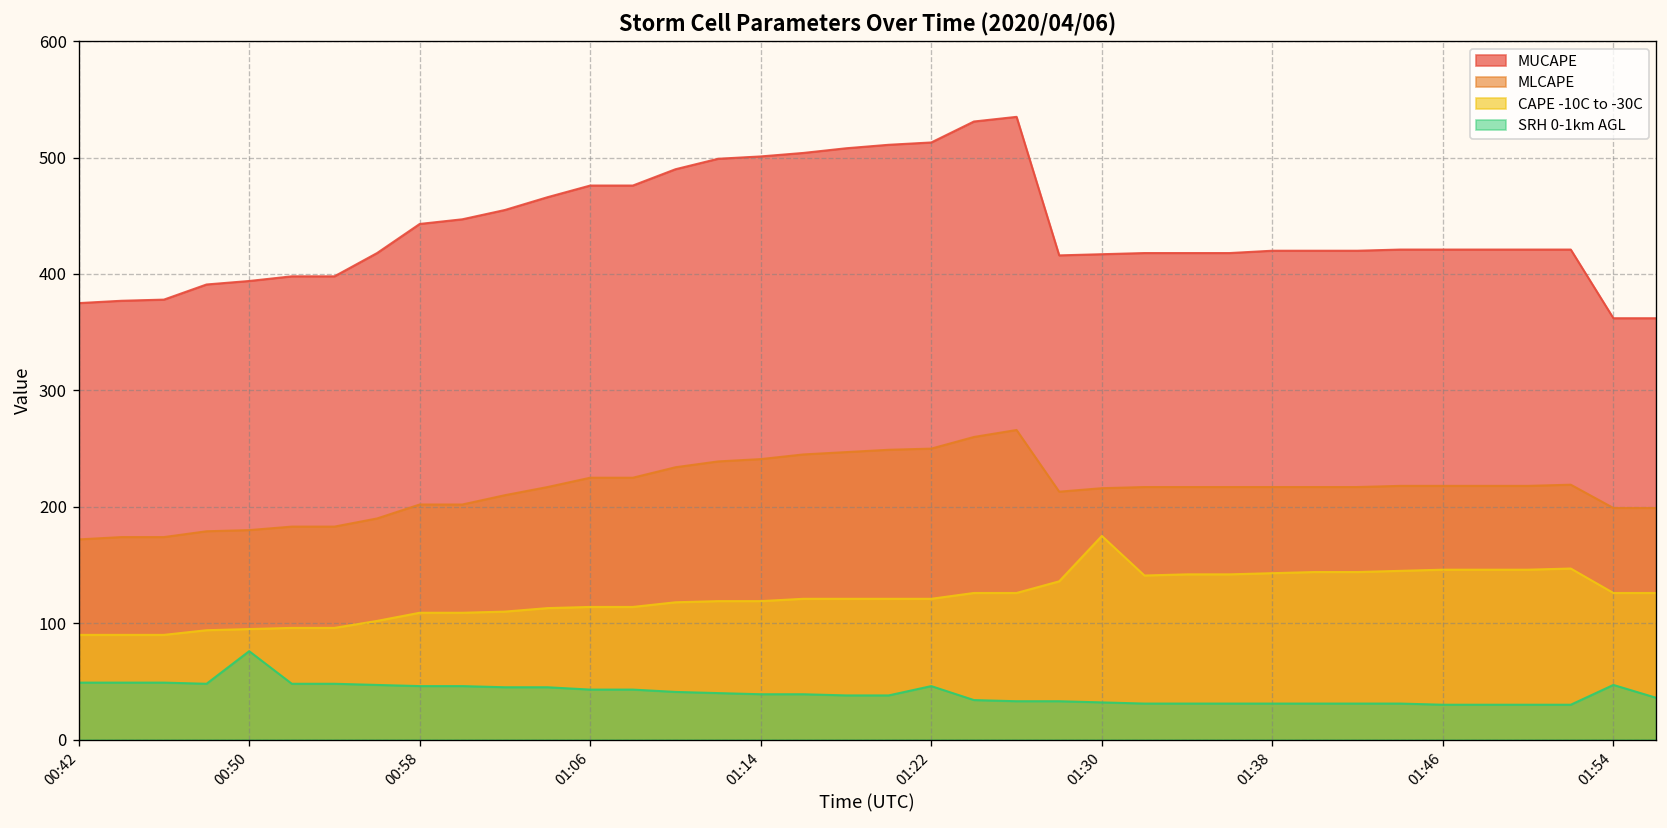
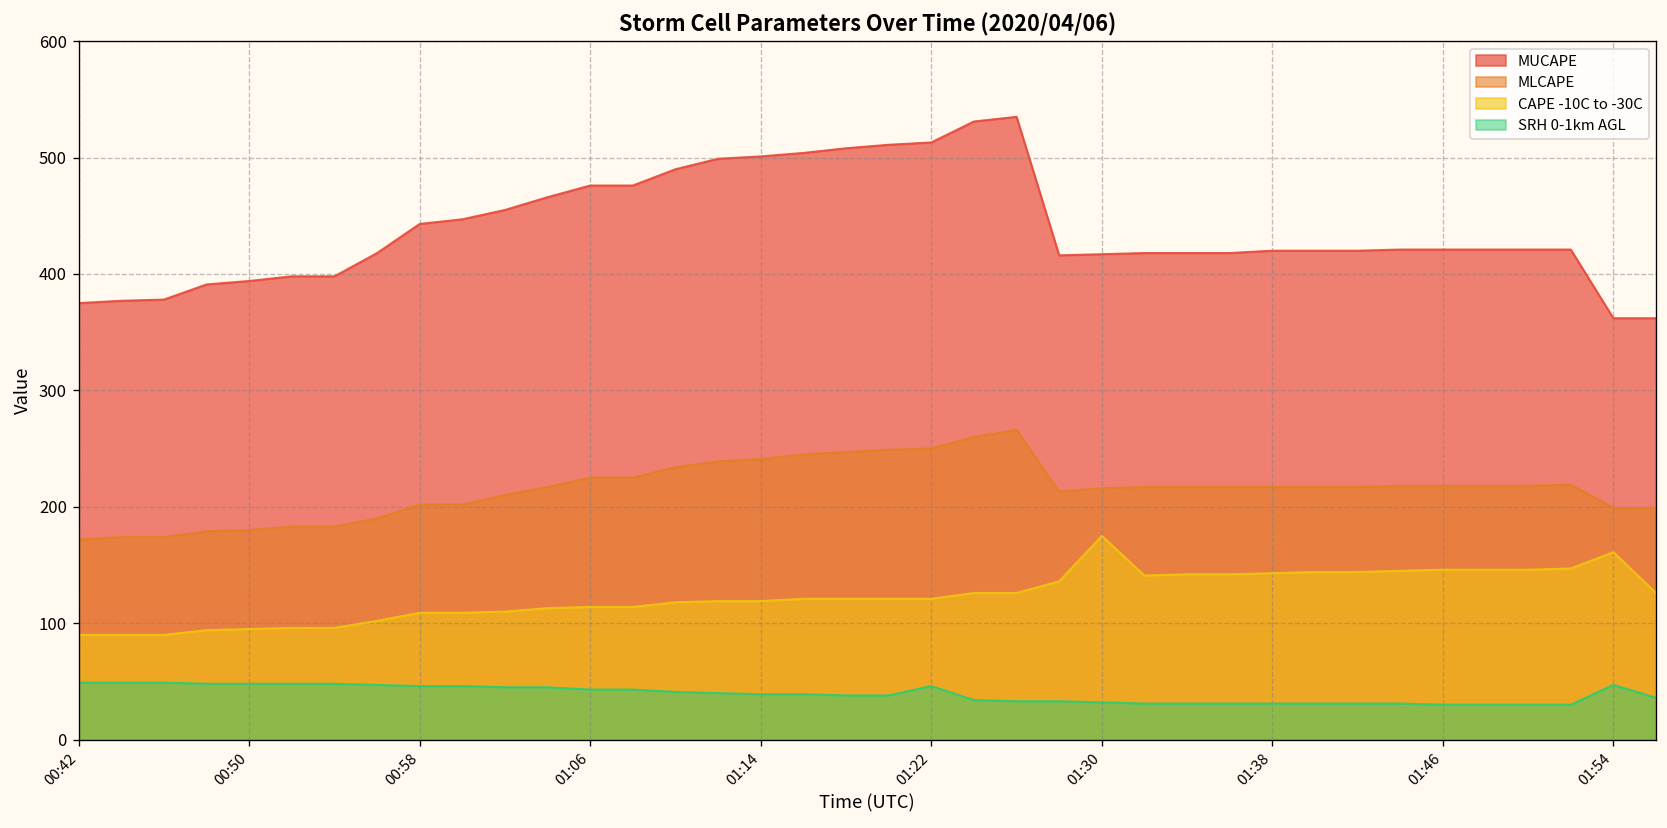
SRH 0-1km AGL, 00:50: 80 -> 50
CAPE -10C to -30C, 01:54: 130 -> 160
